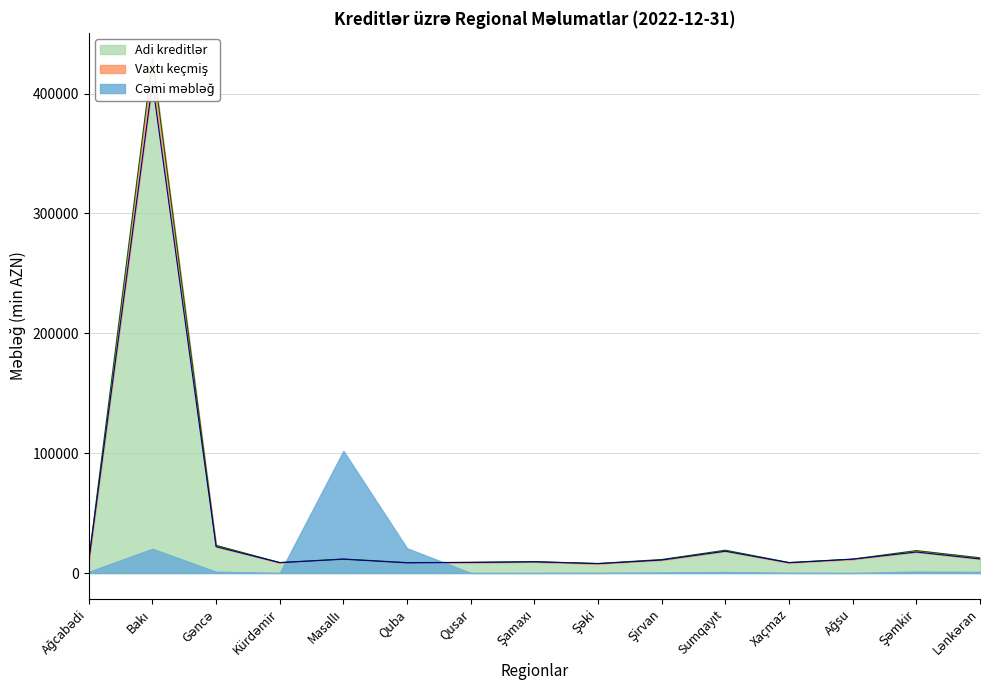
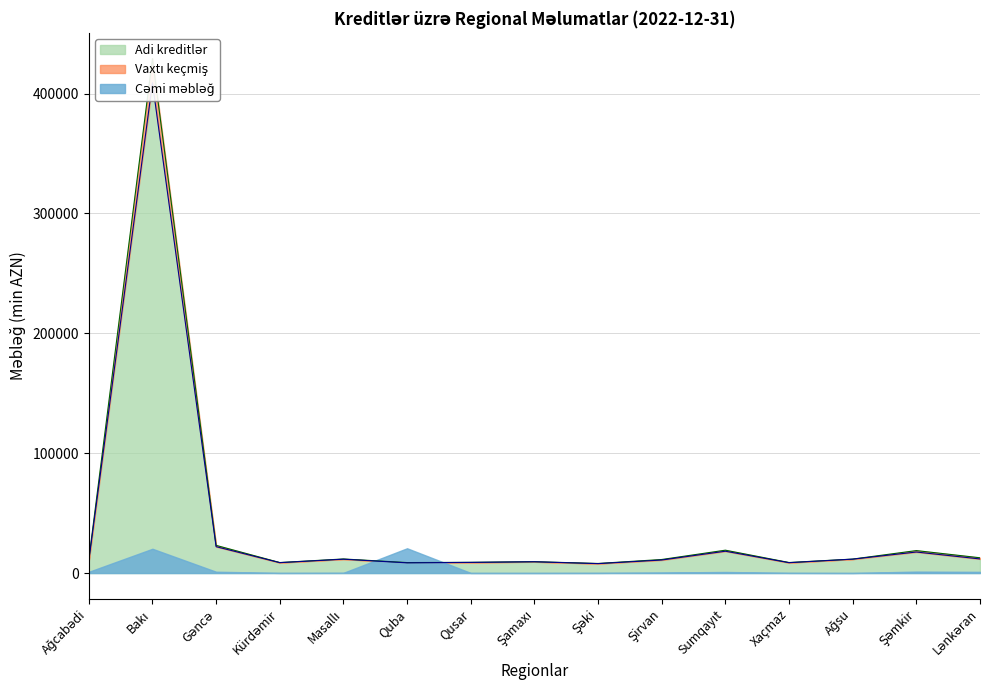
Cəmi məbləğ, Masallı: 102000 -> 0
